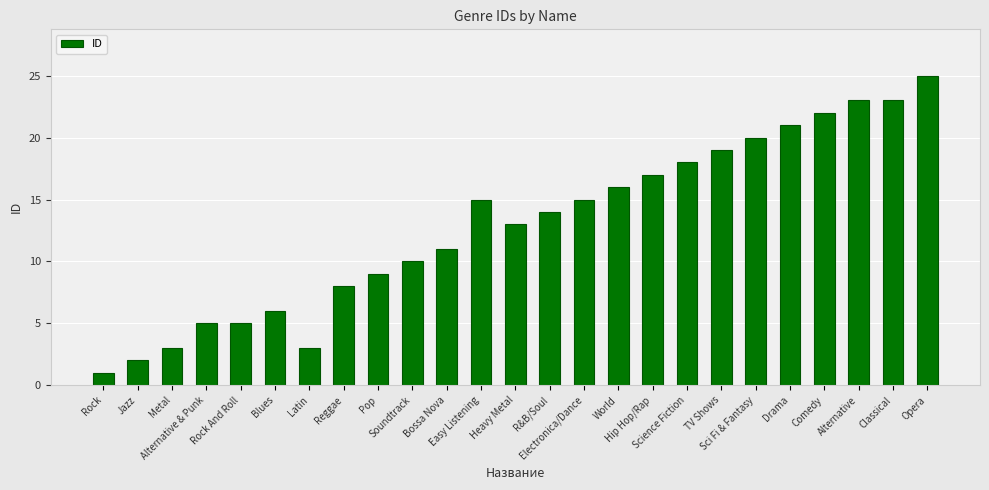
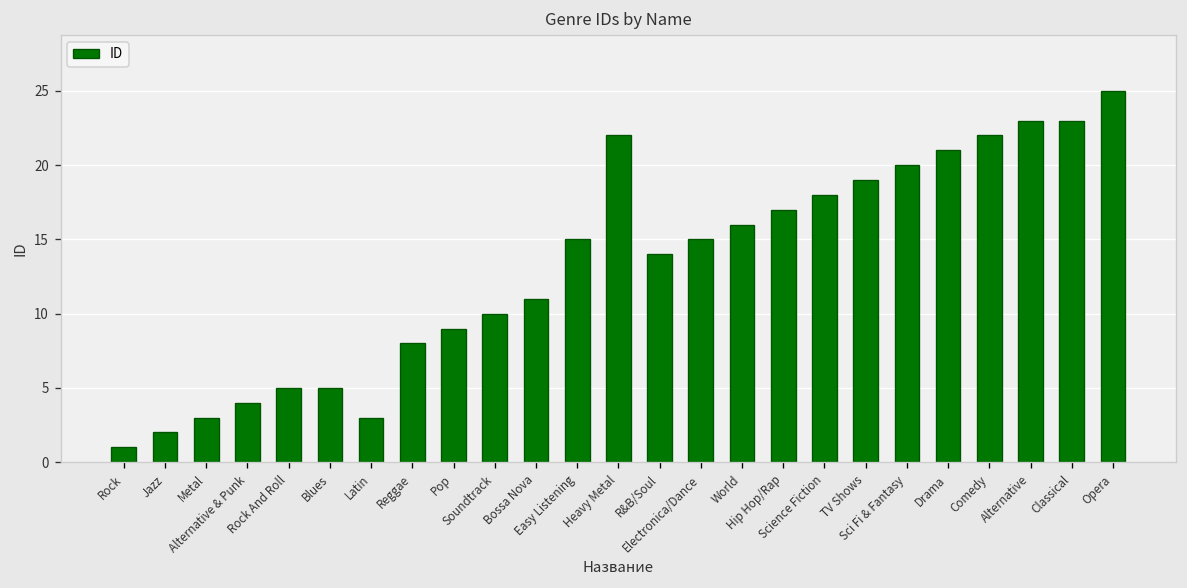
Alternative & Punk: 5 -> 4
Blues: 6 -> 5
Heavy Metal: 13 -> 22
